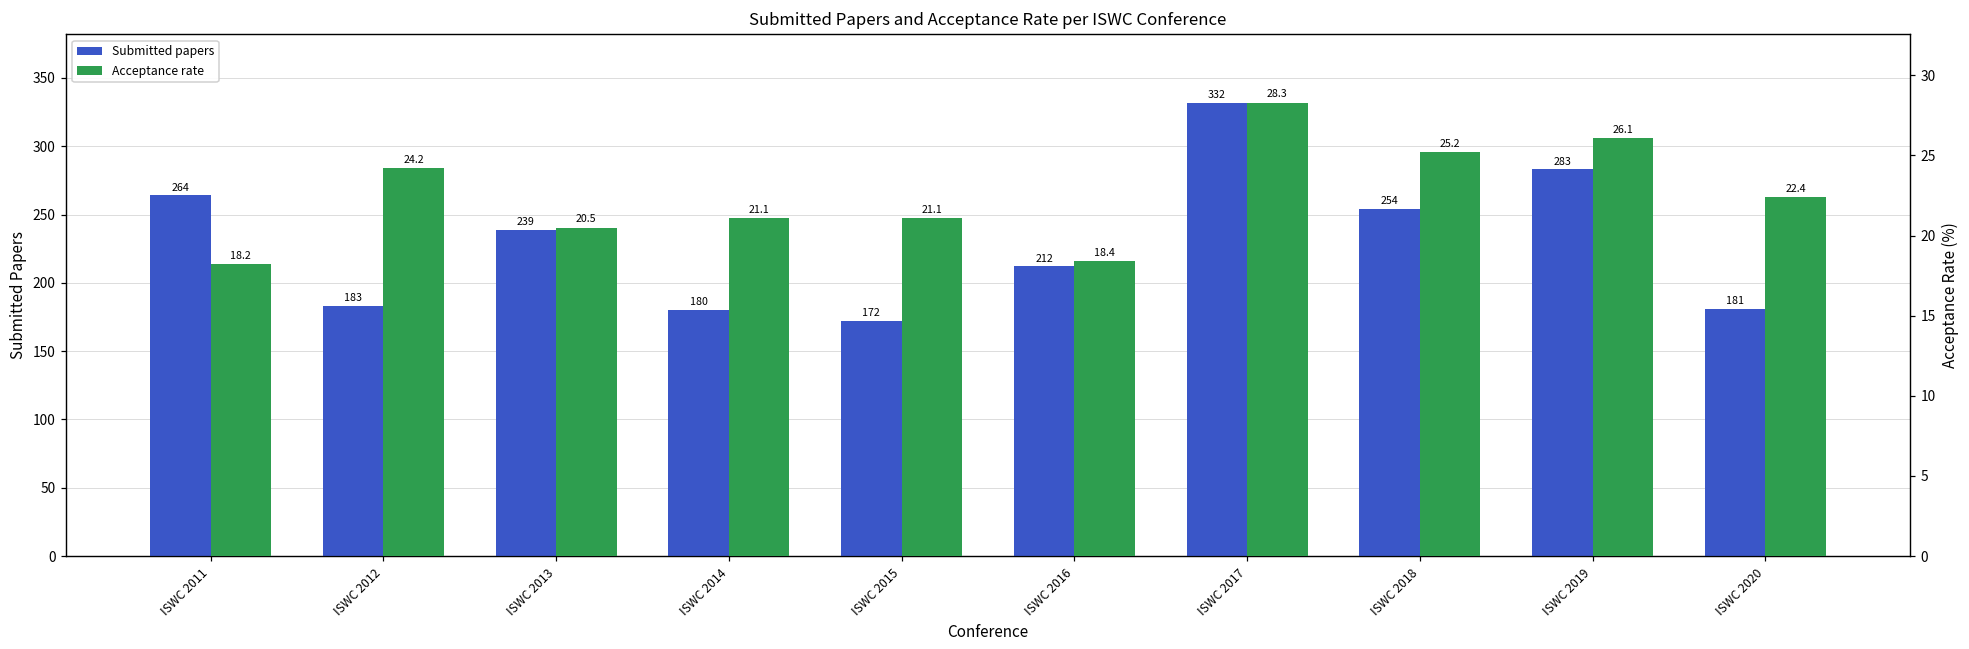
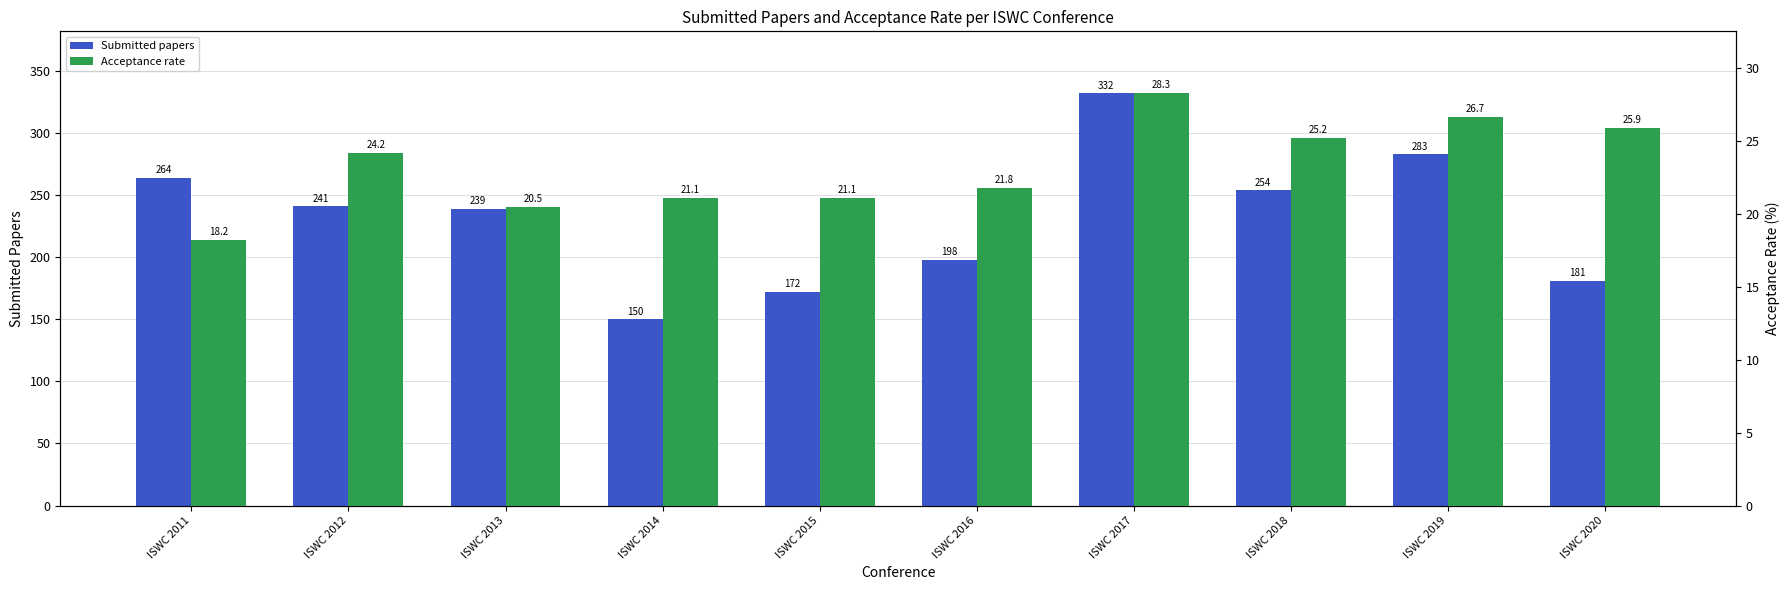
Submitted papers, ISWC 2012: 183 -> 241
Submitted papers, ISWC 2014: 180 -> 150
Submitted papers, ISWC 2016: 212 -> 198
Acceptance rate, ISWC 2016: 18.4 -> 21.8
Acceptance rate, ISWC 2019: 26.1 -> 26.7
Acceptance rate, ISWC 2020: 22.4 -> 25.9
